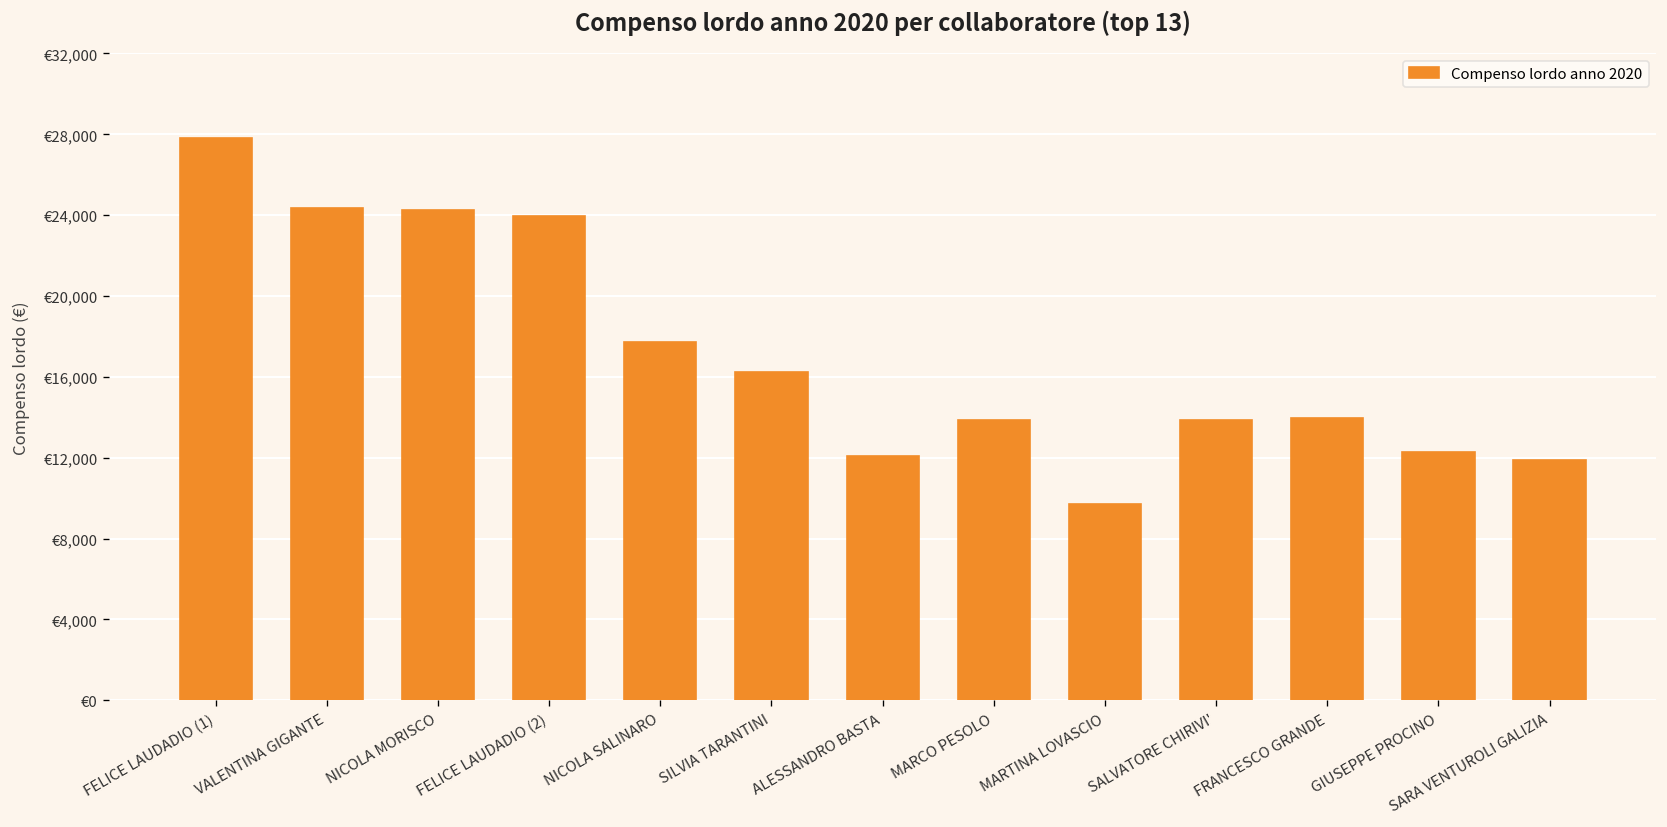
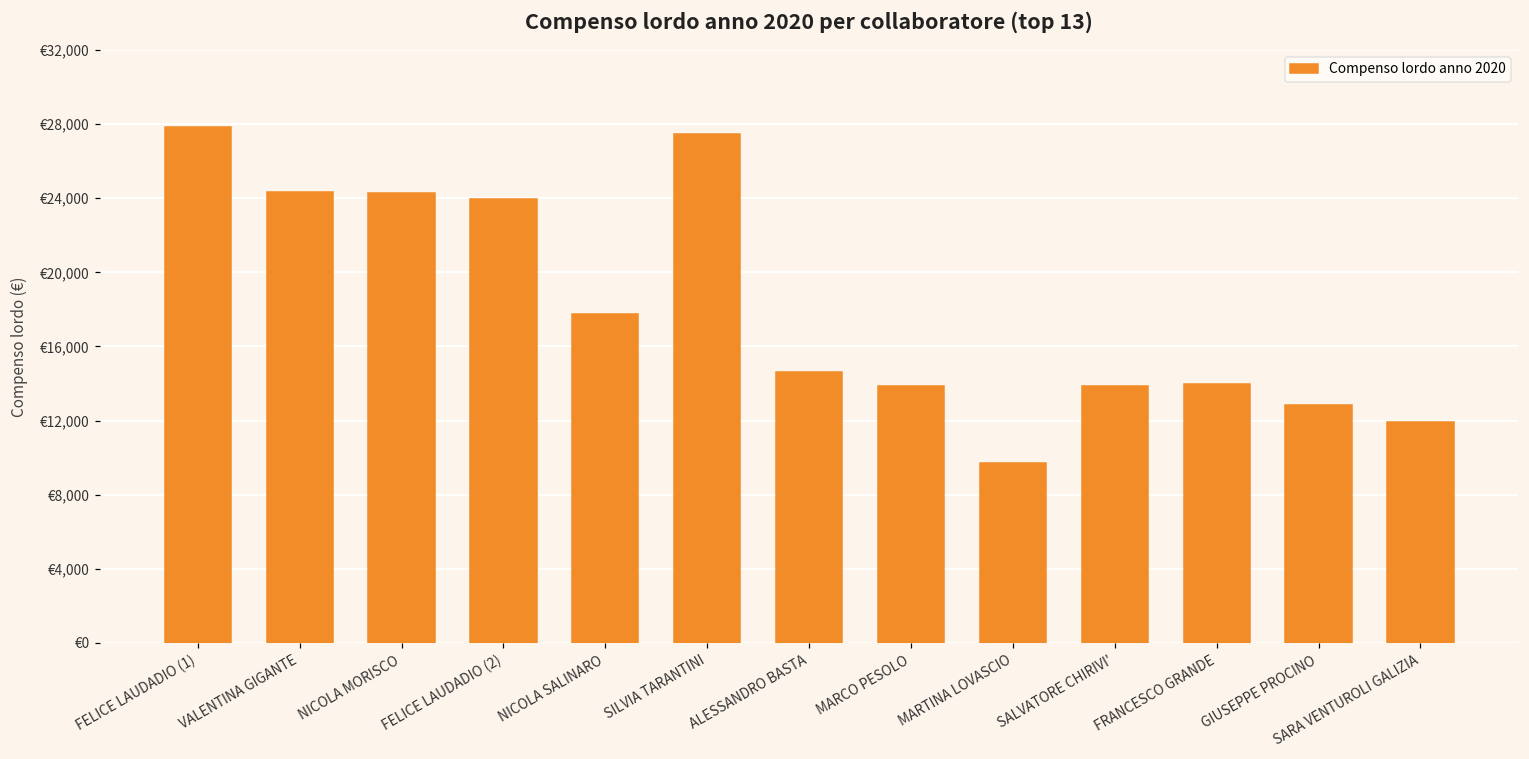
SILVIA TARANTINI: €16,200 -> €27,500
ALESSANDRO BASTA: €12,100 -> €14,600
GIUSEPPE PROCINO: €12,300 -> €12,800
